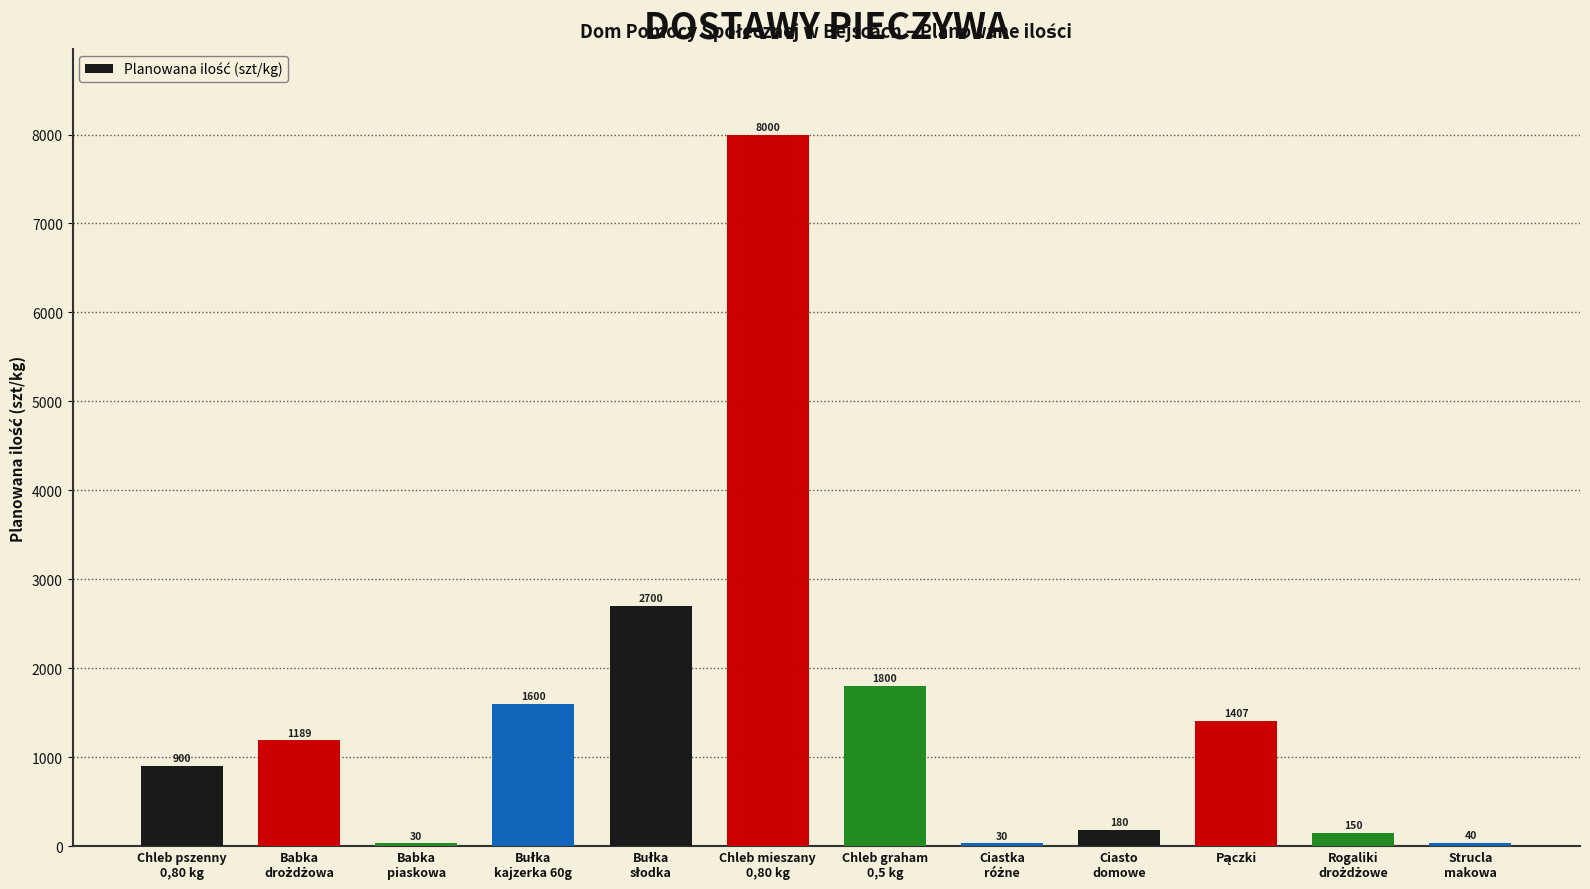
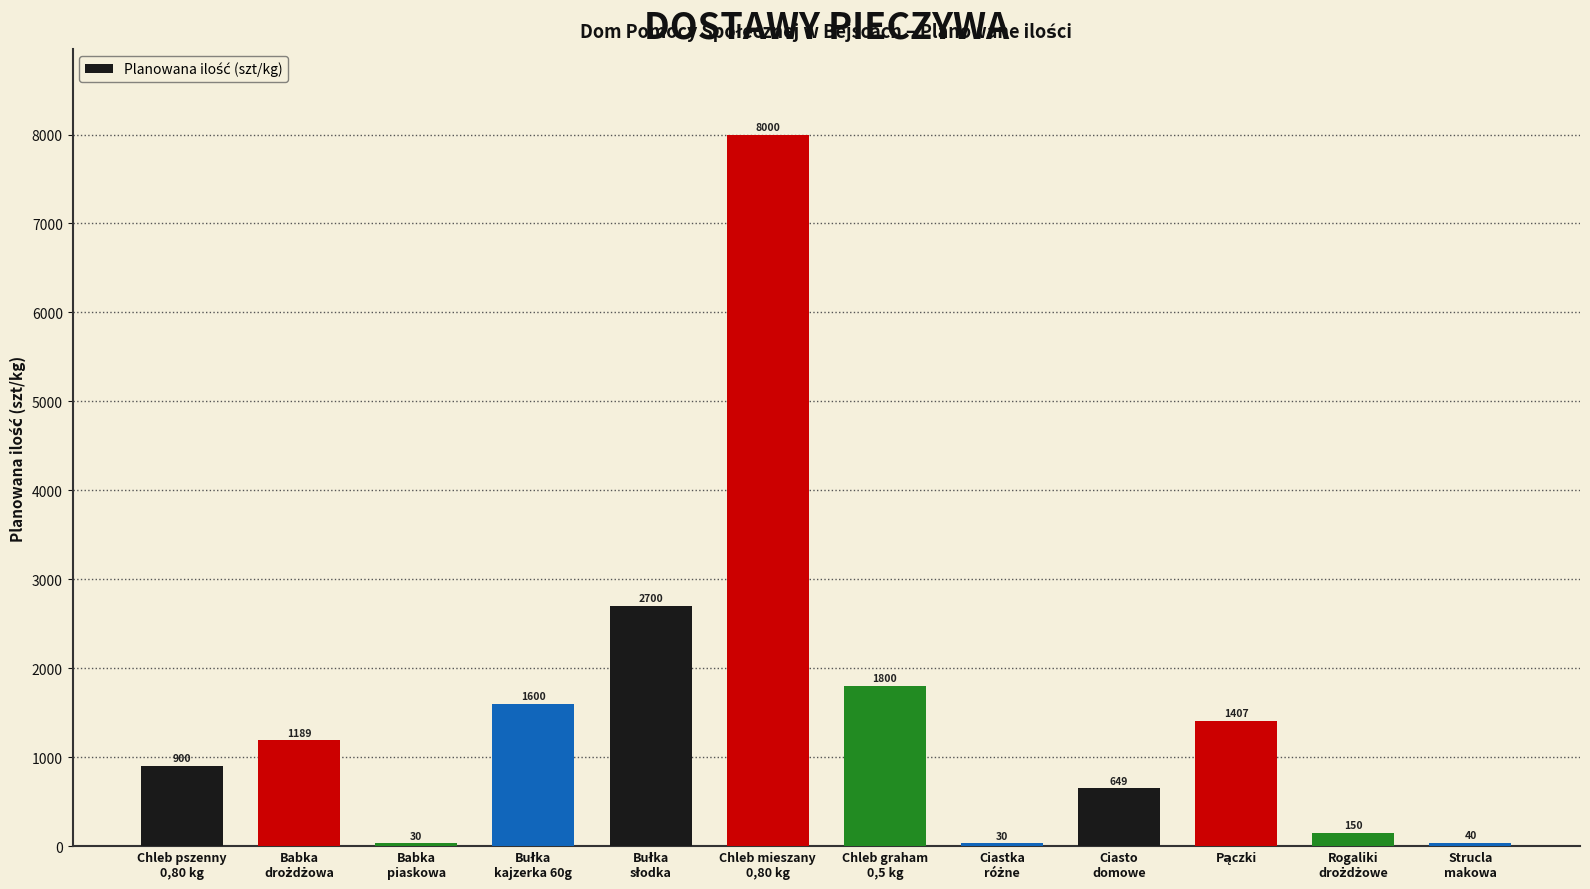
Ciasto domowe: 180 -> 649
